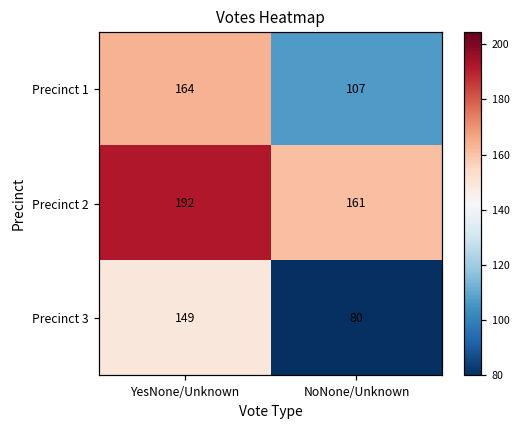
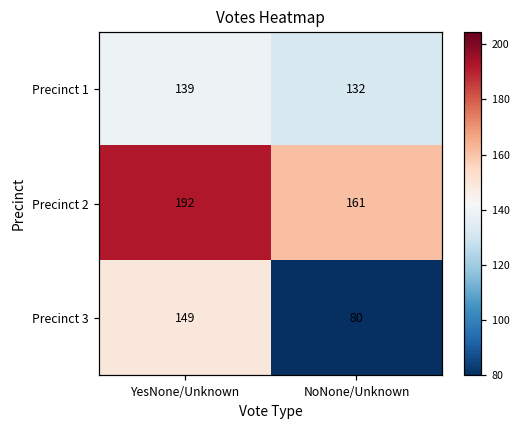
Precinct 1, YesNone/Unknown: 164 -> 139
Precinct 1, NoNone/Unknown: 107 -> 132
